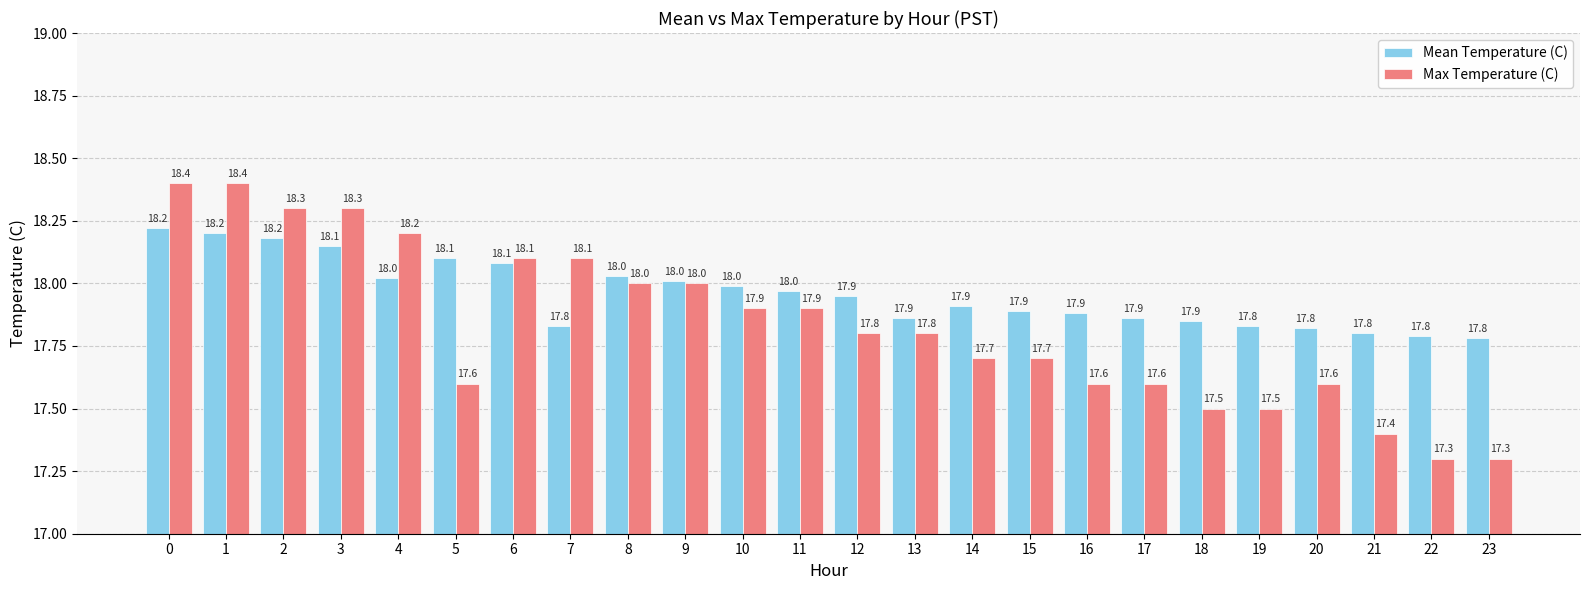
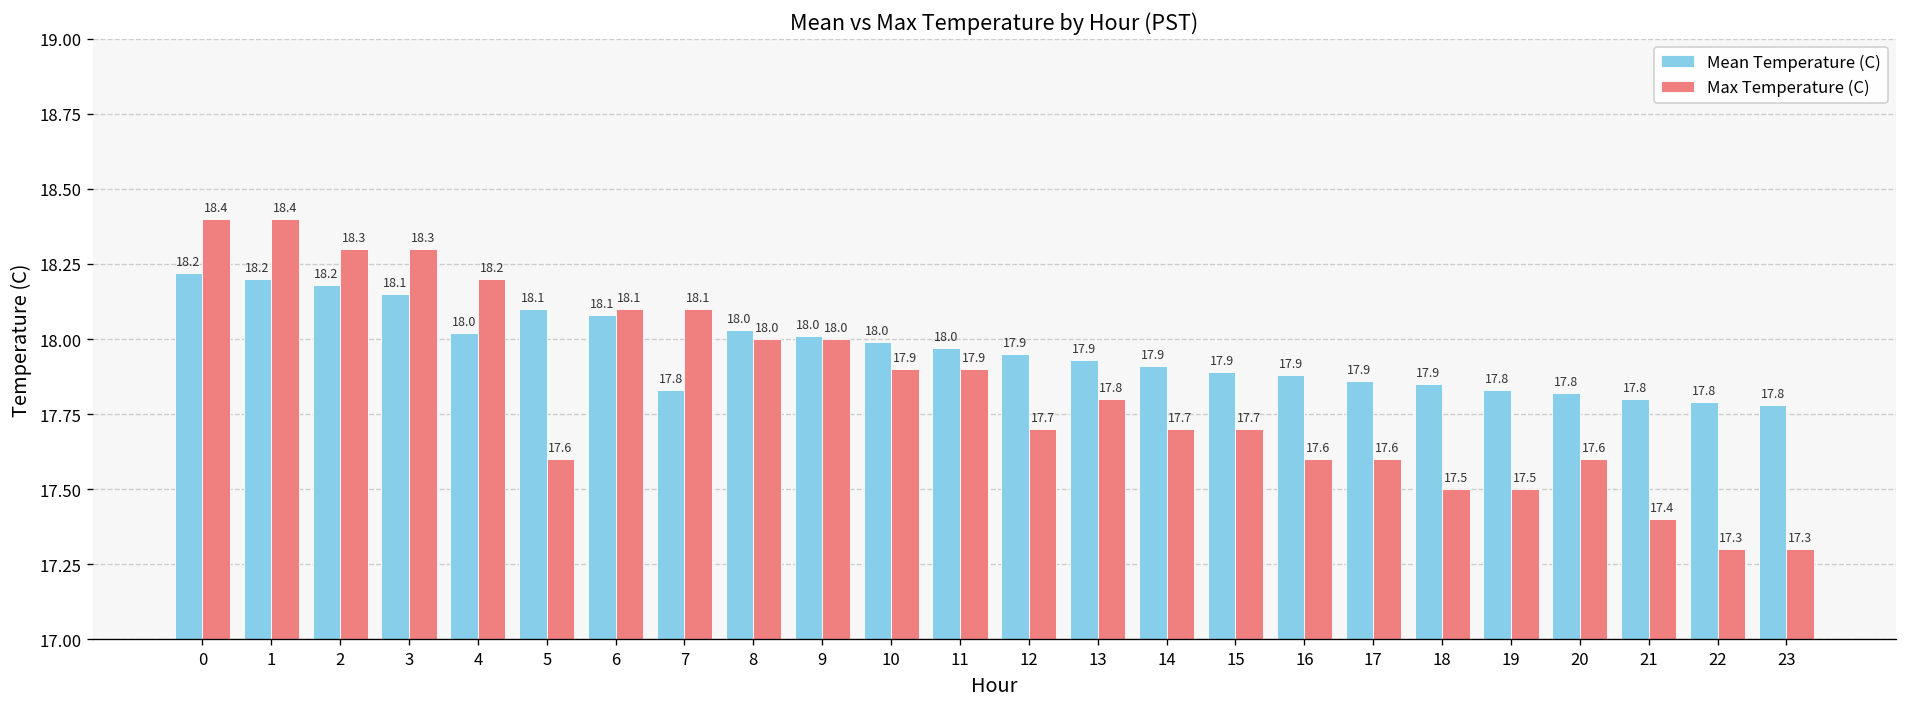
Max Temperature (C), 12: 17.8 -> 17.7
Mean Temperature (C), 13: 17.86 -> 17.93
